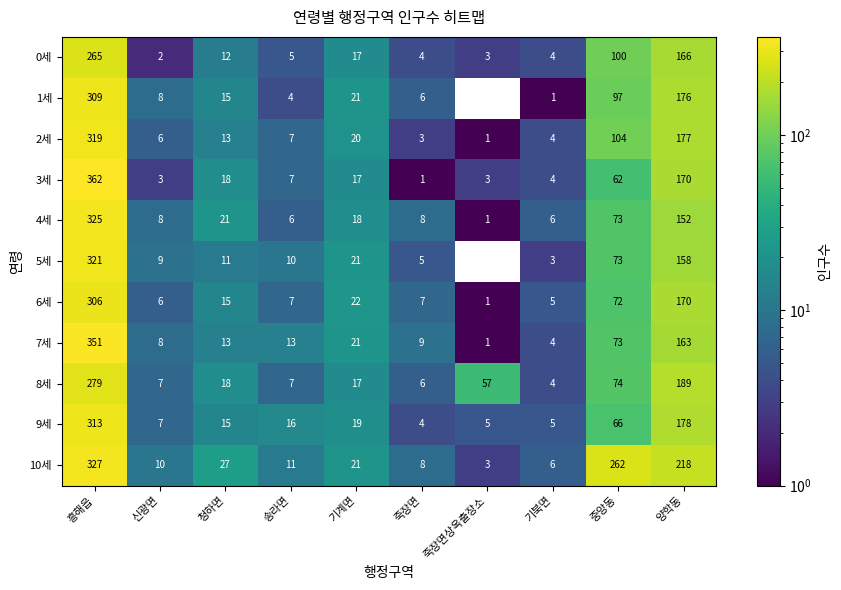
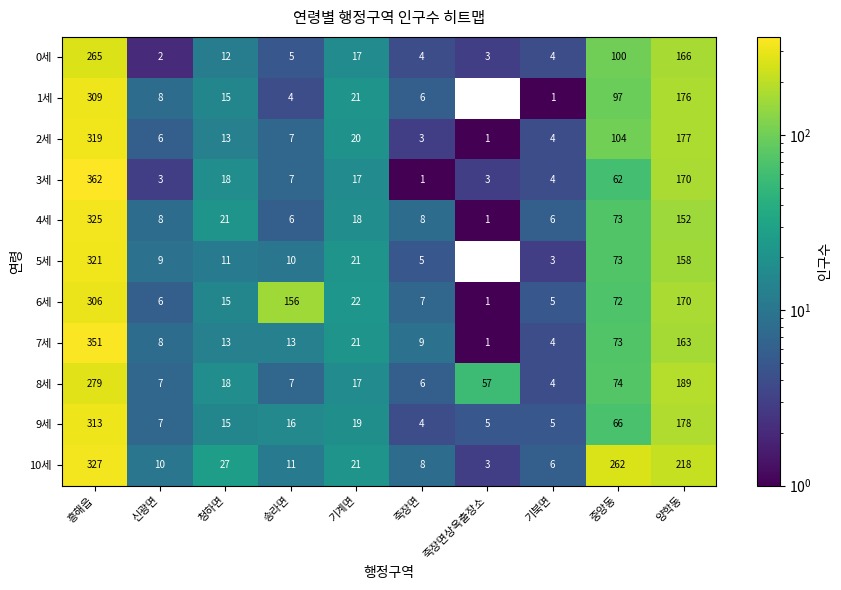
6세, 송라면: 7 -> 156
